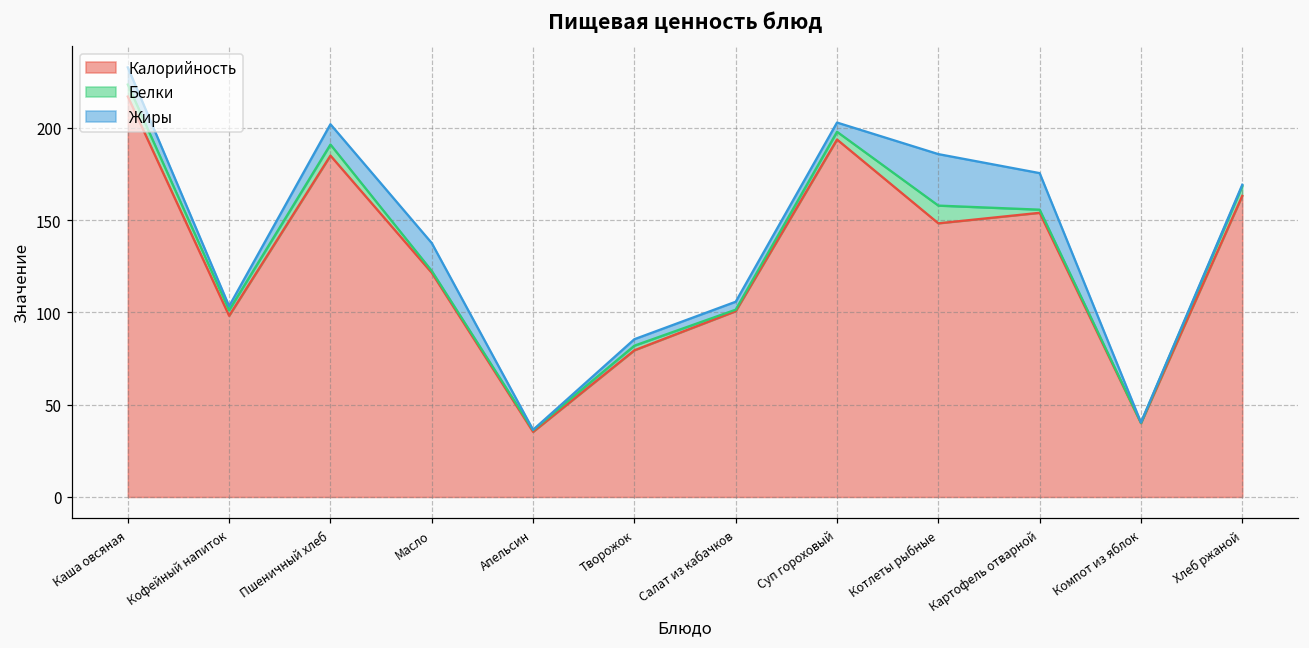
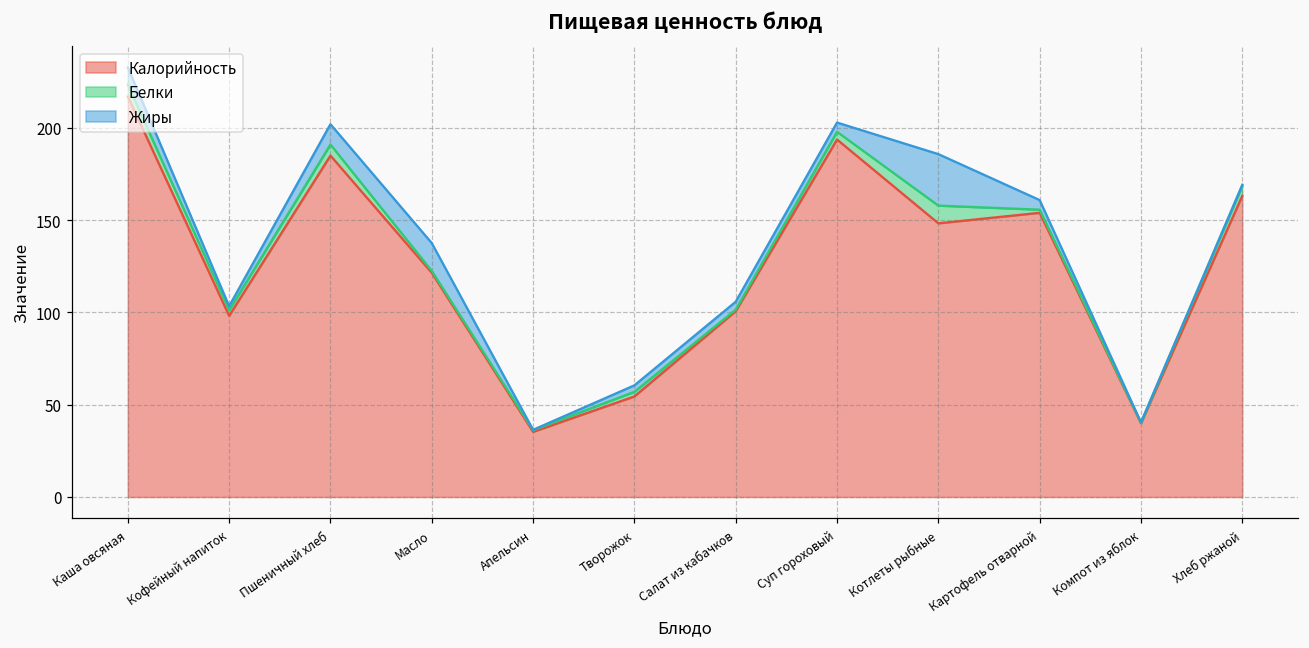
Калорийность, Творожок: 80 -> 55
Жиры, Картофель отварной: 20 -> 5
